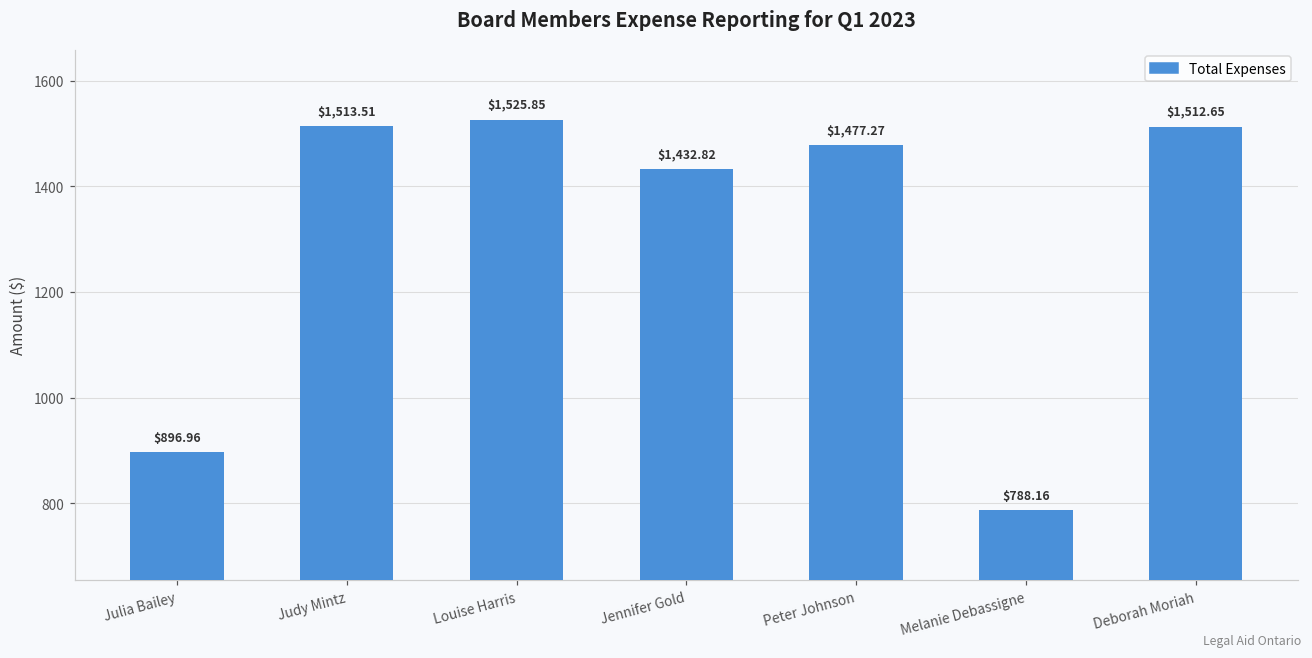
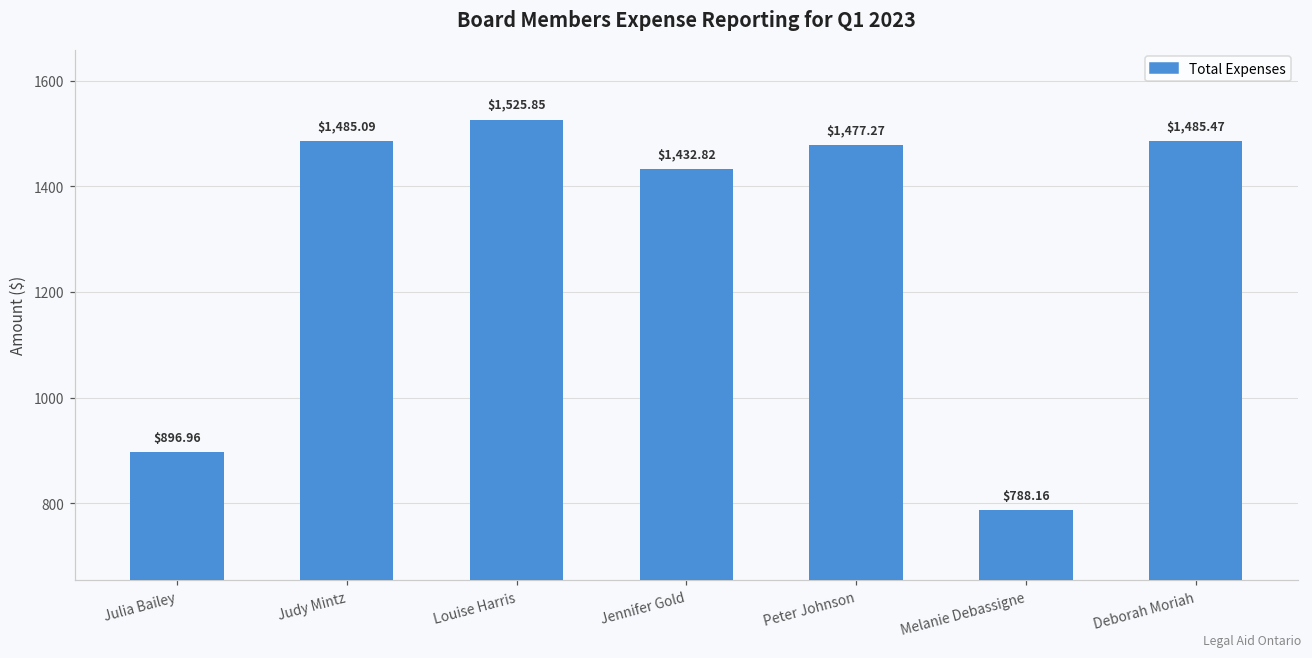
Judy Mintz: $1,513.51 -> $1,485.09
Deborah Moriah: $1,512.65 -> $1,485.47
